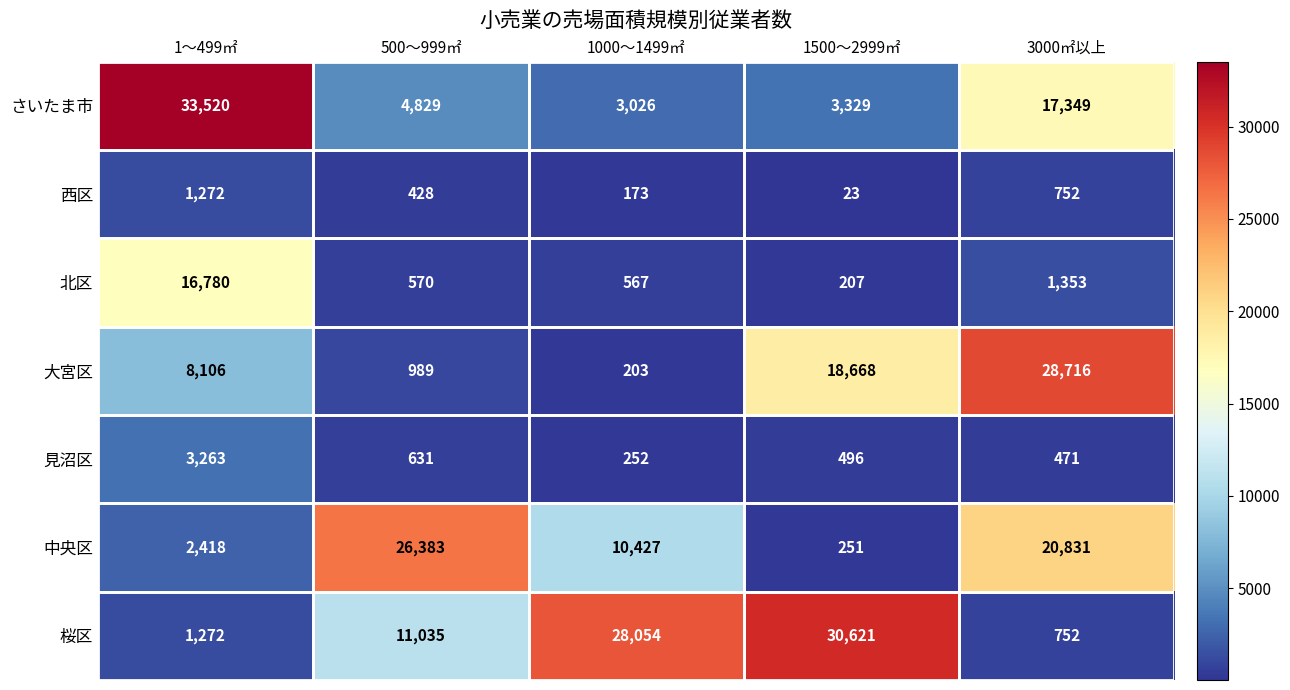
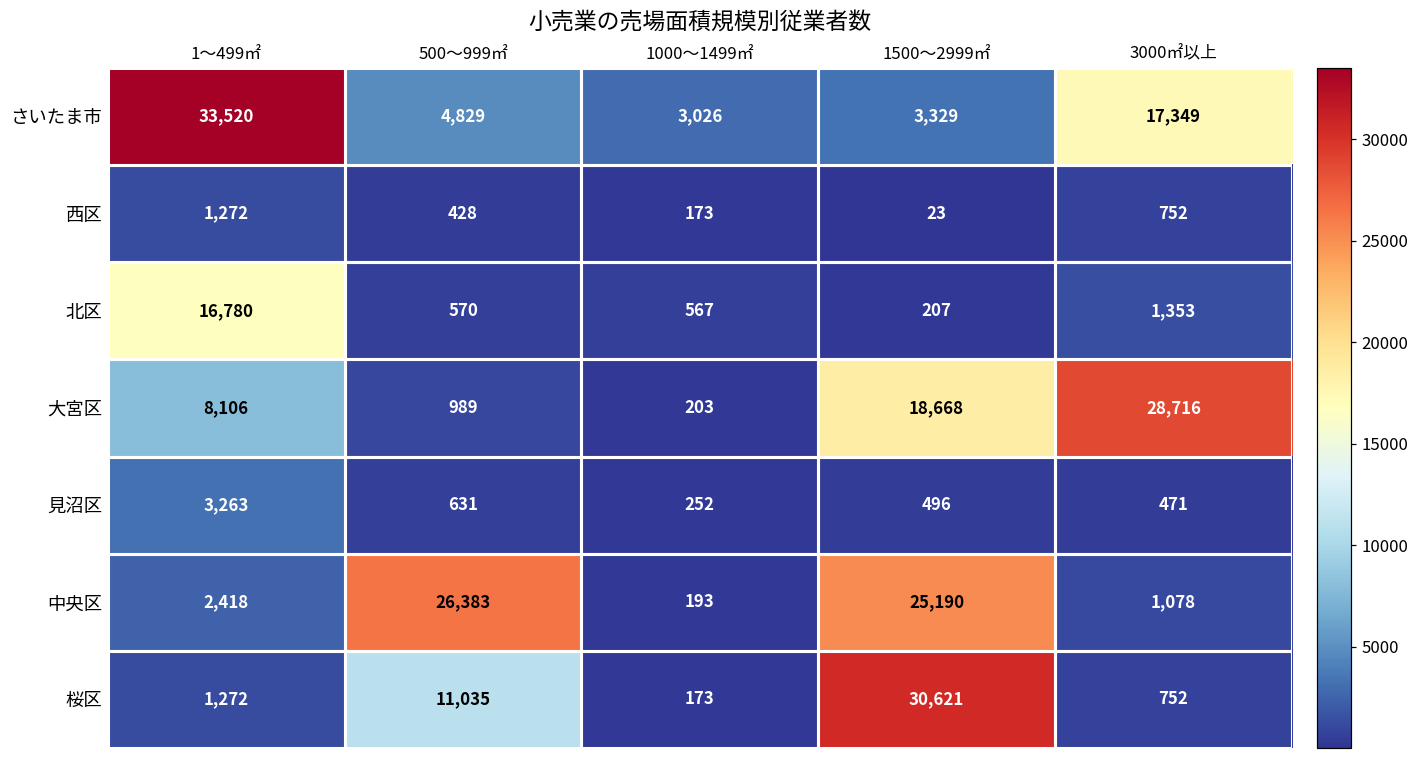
中央区, 1000～1499㎡: 10,427 -> 193
中央区, 1500～2999㎡: 251 -> 25,190
中央区, 3000㎡以上: 20,831 -> 1,078
桜区, 1000～1499㎡: 28,054 -> 173
